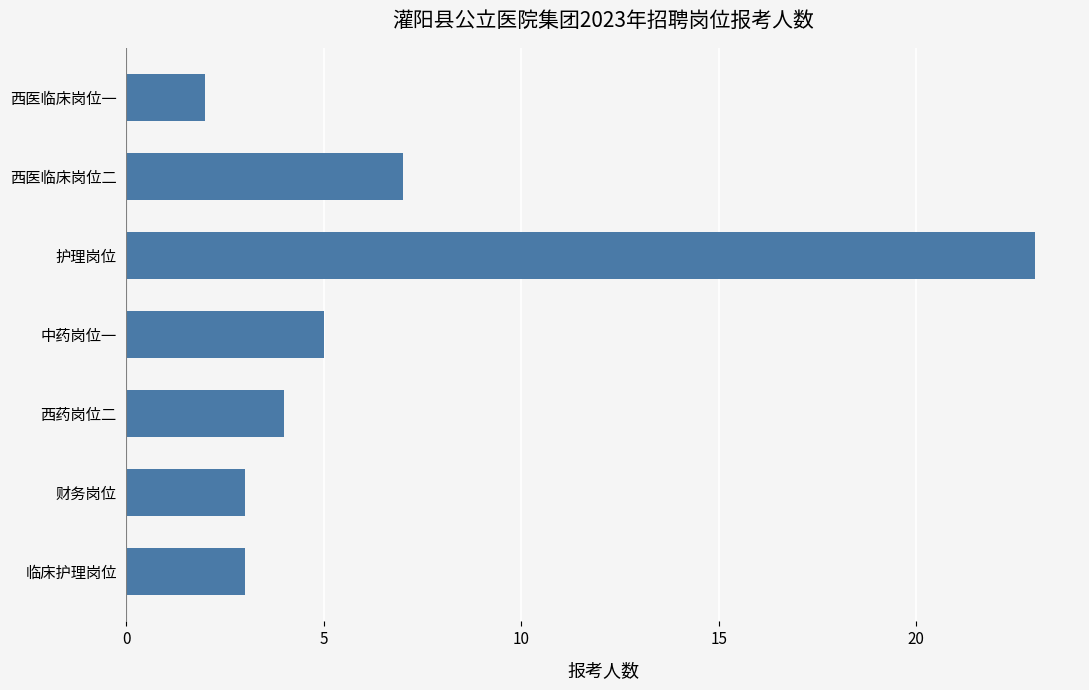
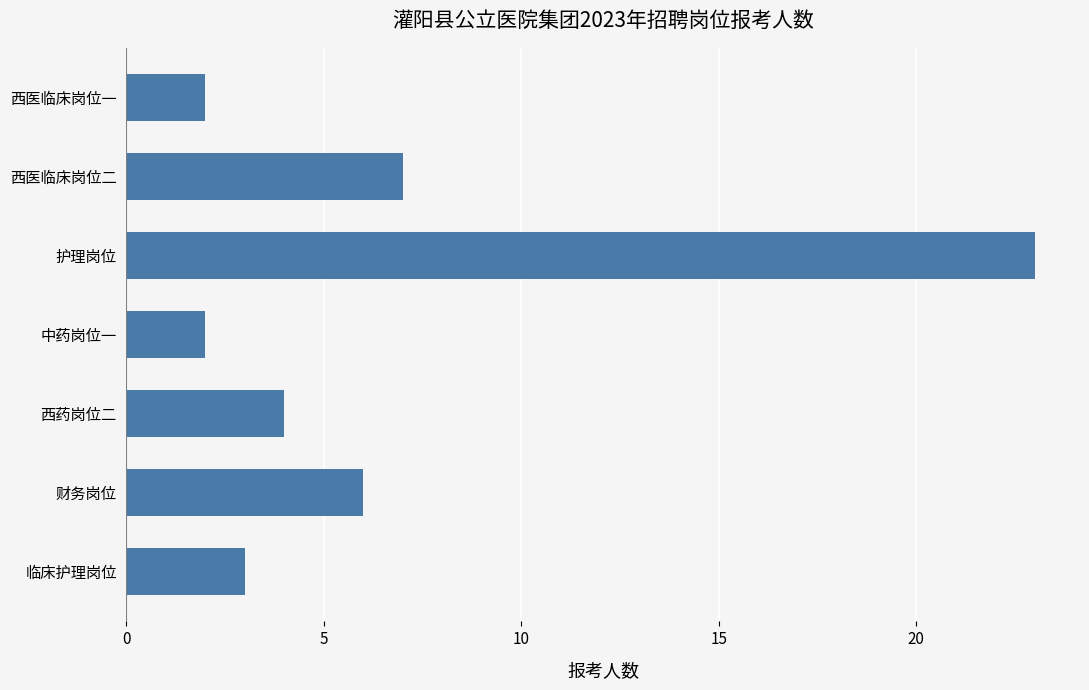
中药岗位一: 5 -> 2
财务岗位: 3 -> 6
